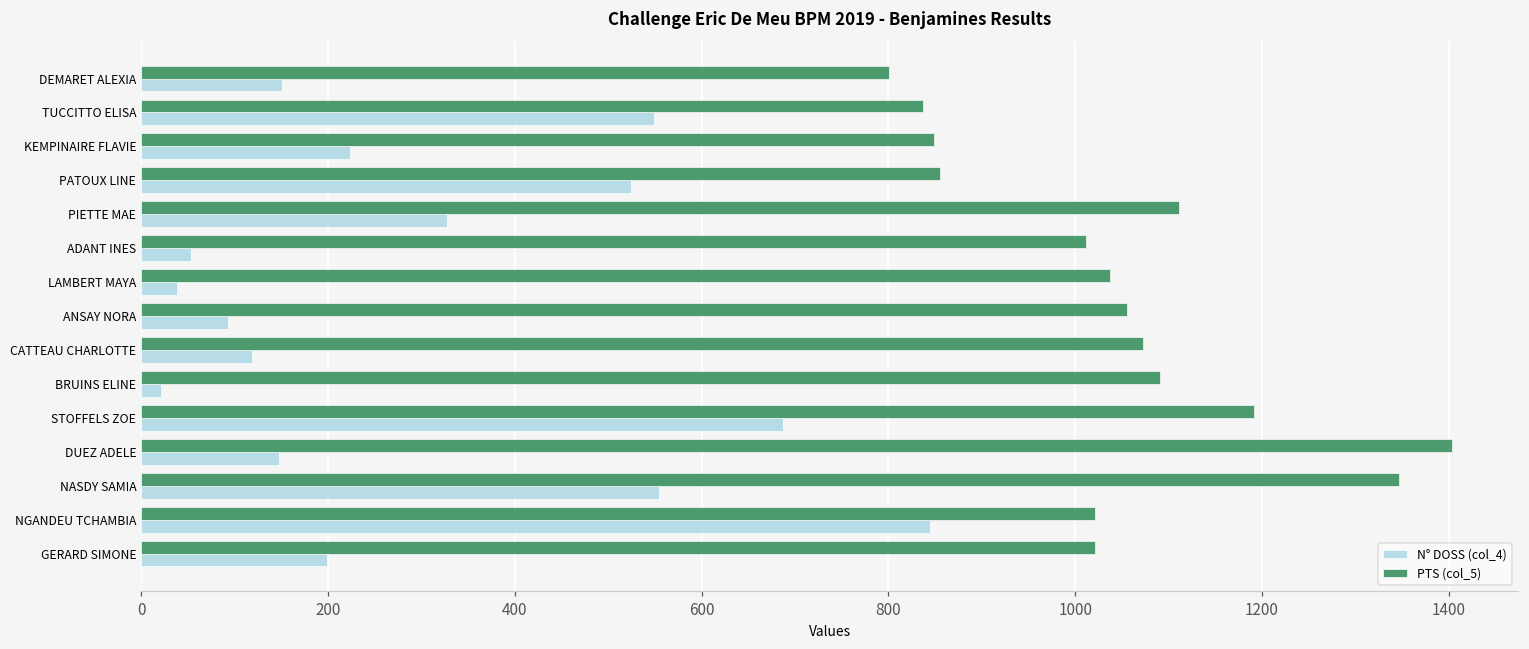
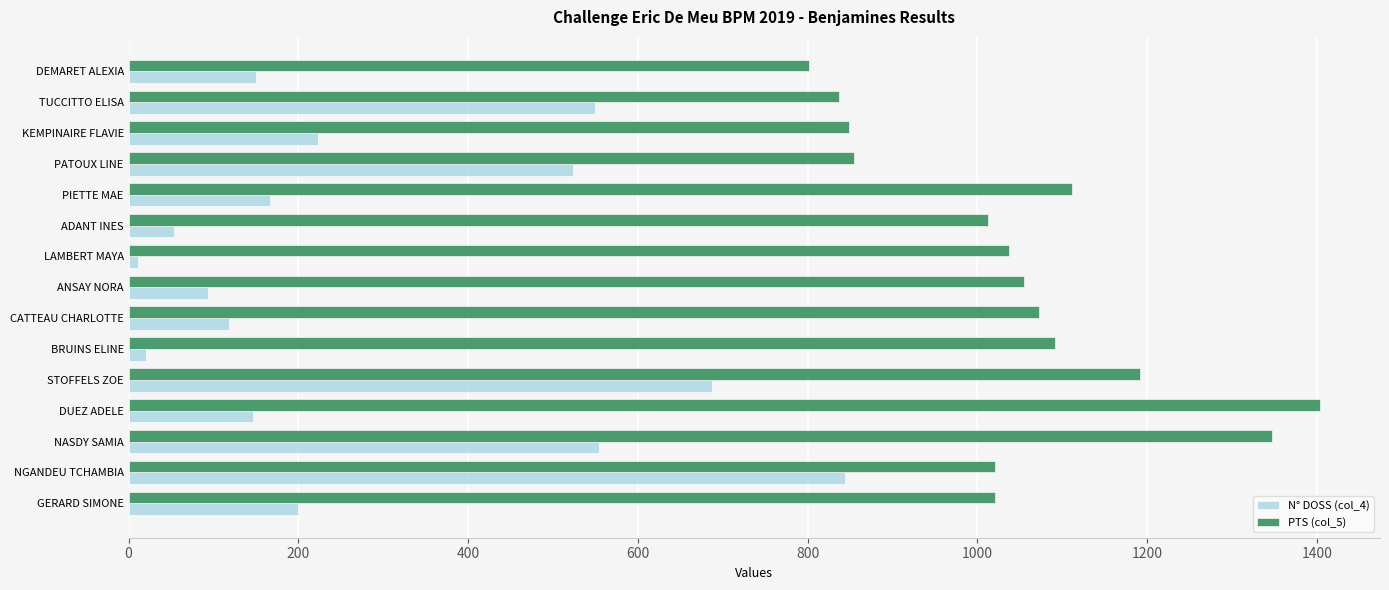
N° DOSS (col_4), PIETTE MAE: 330 -> 170
N° DOSS (col_4), LAMBERT MAYA: 40 -> 10
